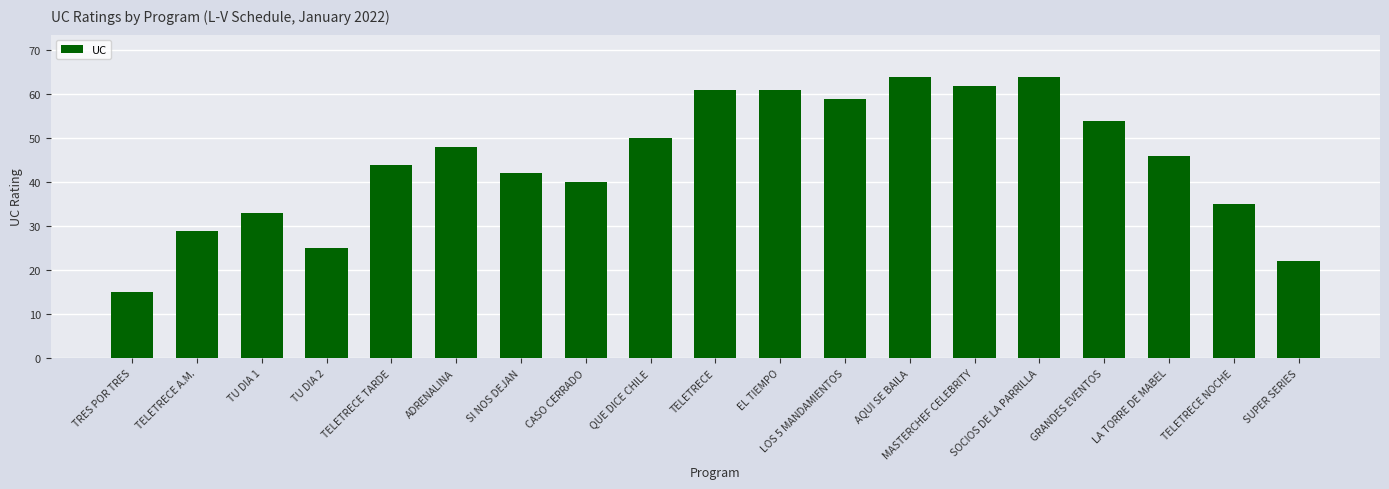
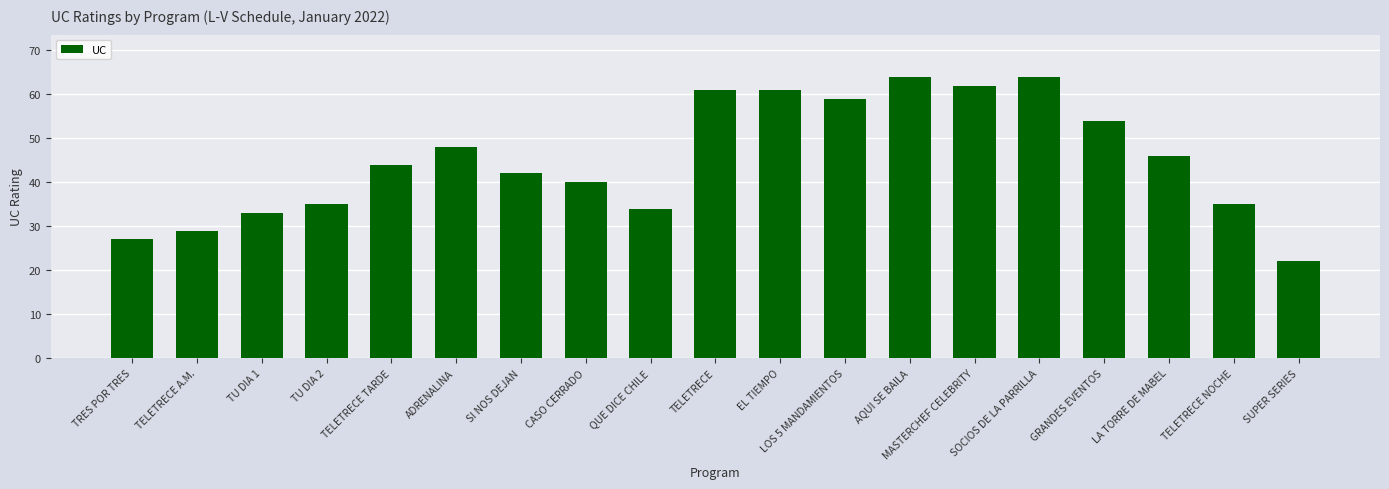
TRES POR TRES: 15 -> 27
TU DIA 2: 25 -> 35
QUE DICE CHILE: 50 -> 34
